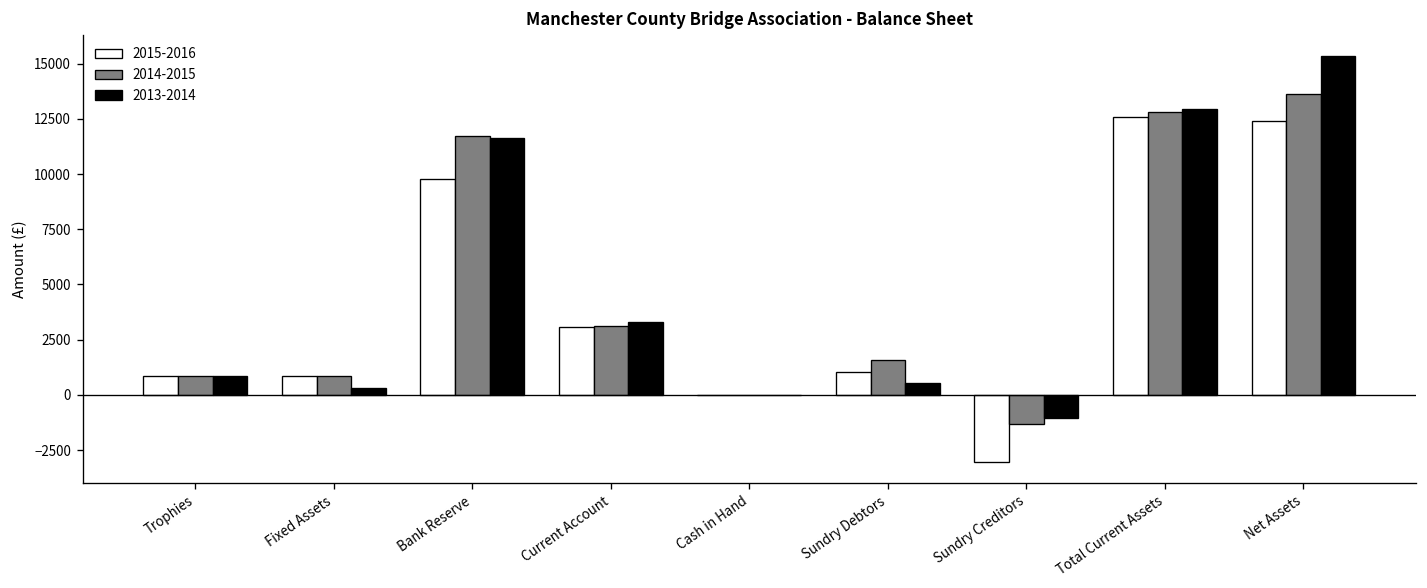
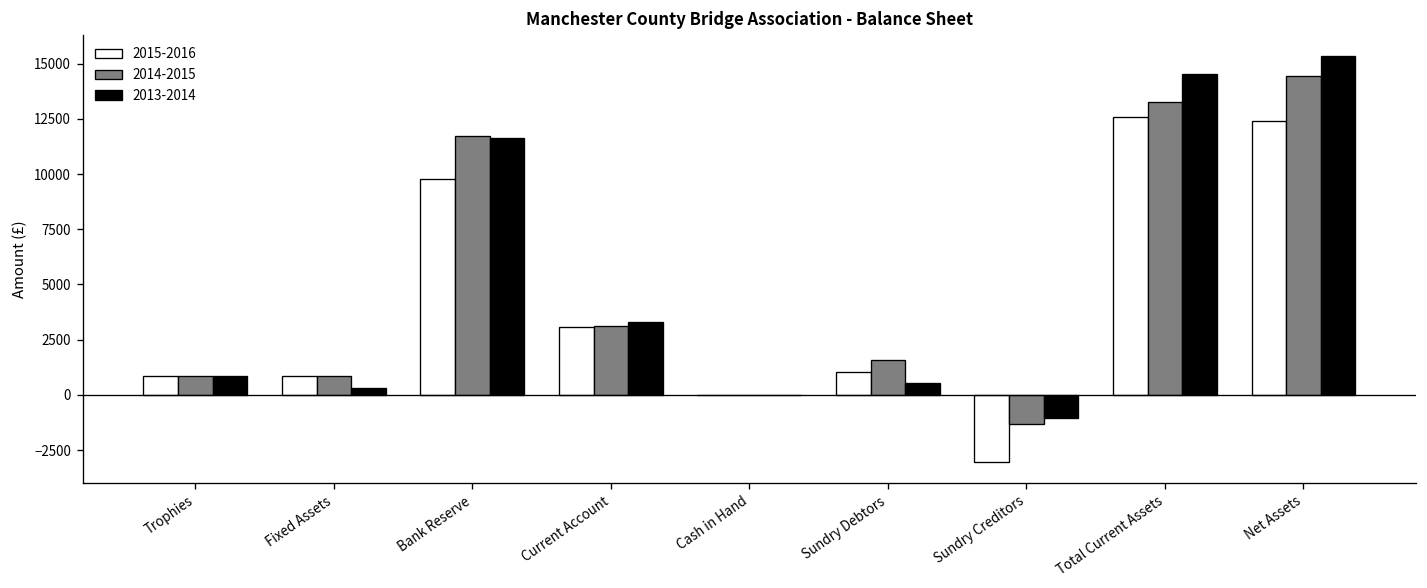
2014-2015, Total Current Assets: 12800 -> 13300
2013-2014, Total Current Assets: 12900 -> 14500
2014-2015, Net Assets: 13600 -> 14500
